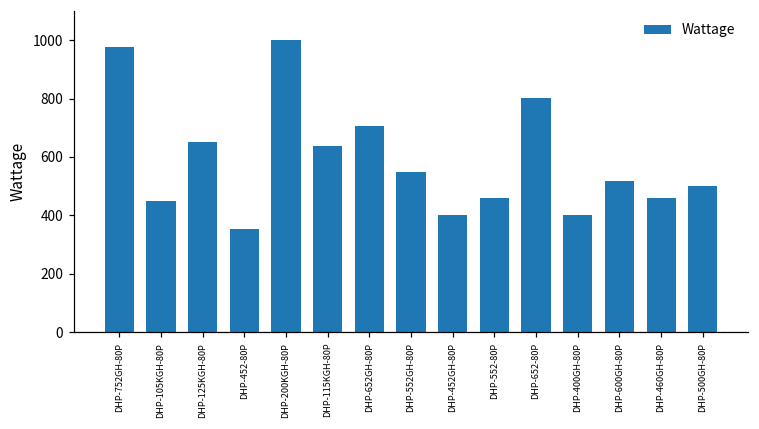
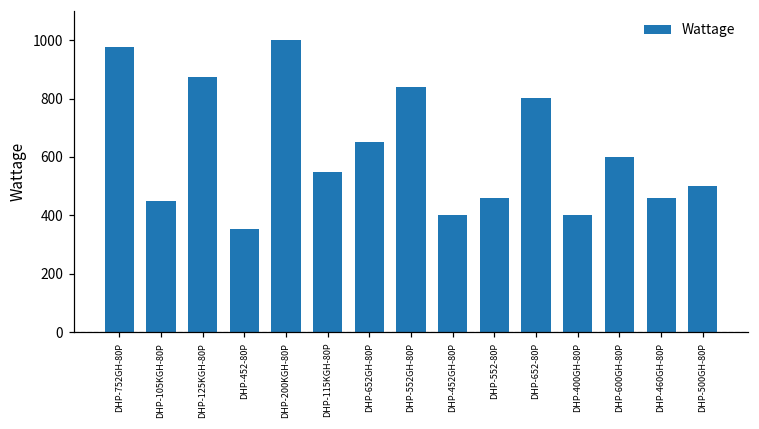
DHP-125KGH-80P: 650 -> 870
DHP-115KGH-80P: 640 -> 550
DHP-652GH-80P: 710 -> 650
DHP-552GH-80P: 550 -> 840
DHP-600GH-80P: 520 -> 600
